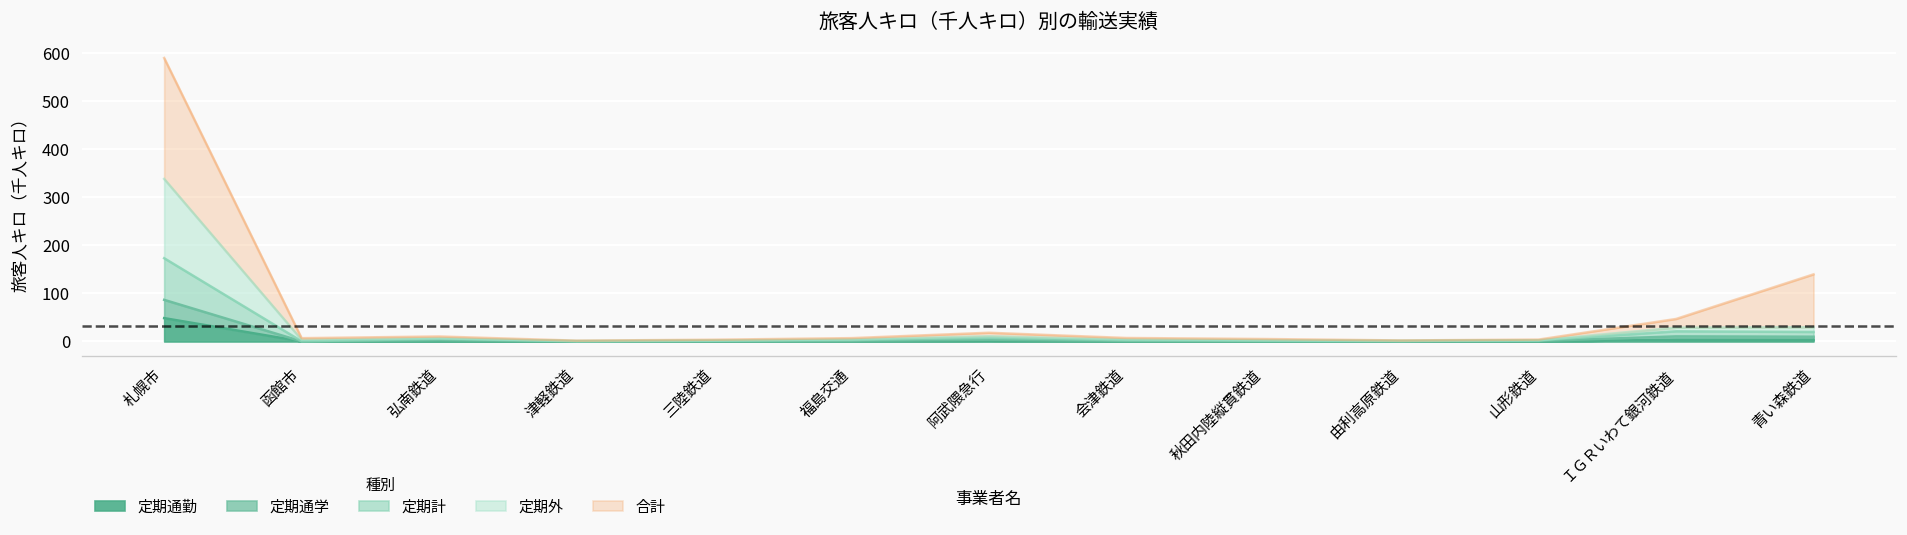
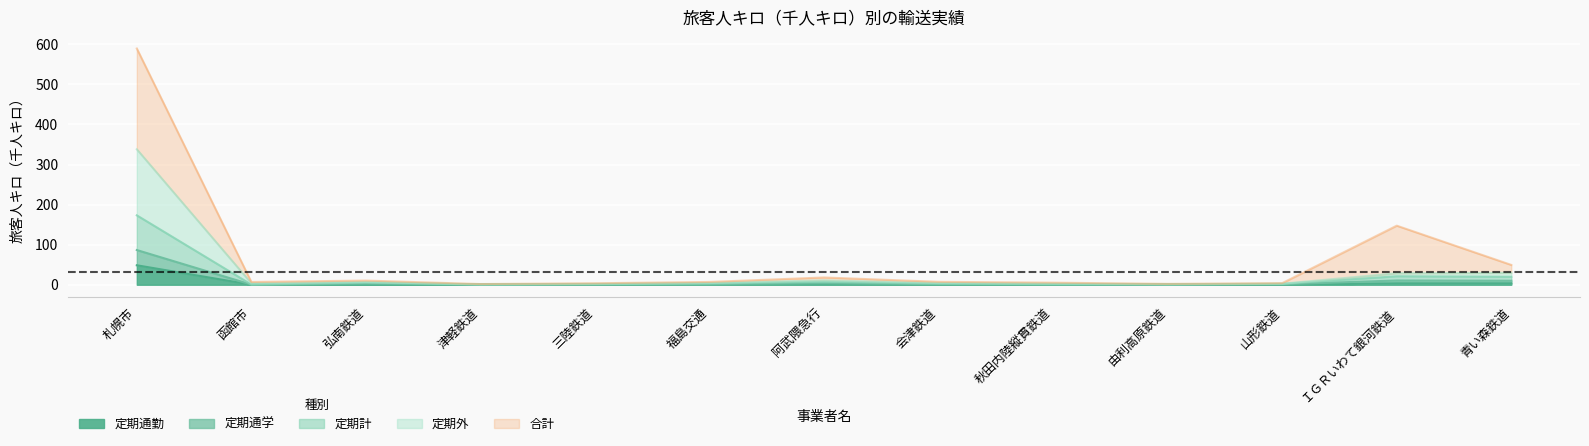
合計, ＩＧＲいわて銀河鉄道: 20 -> 120
合計, 青い森鉄道: 110 -> 20
